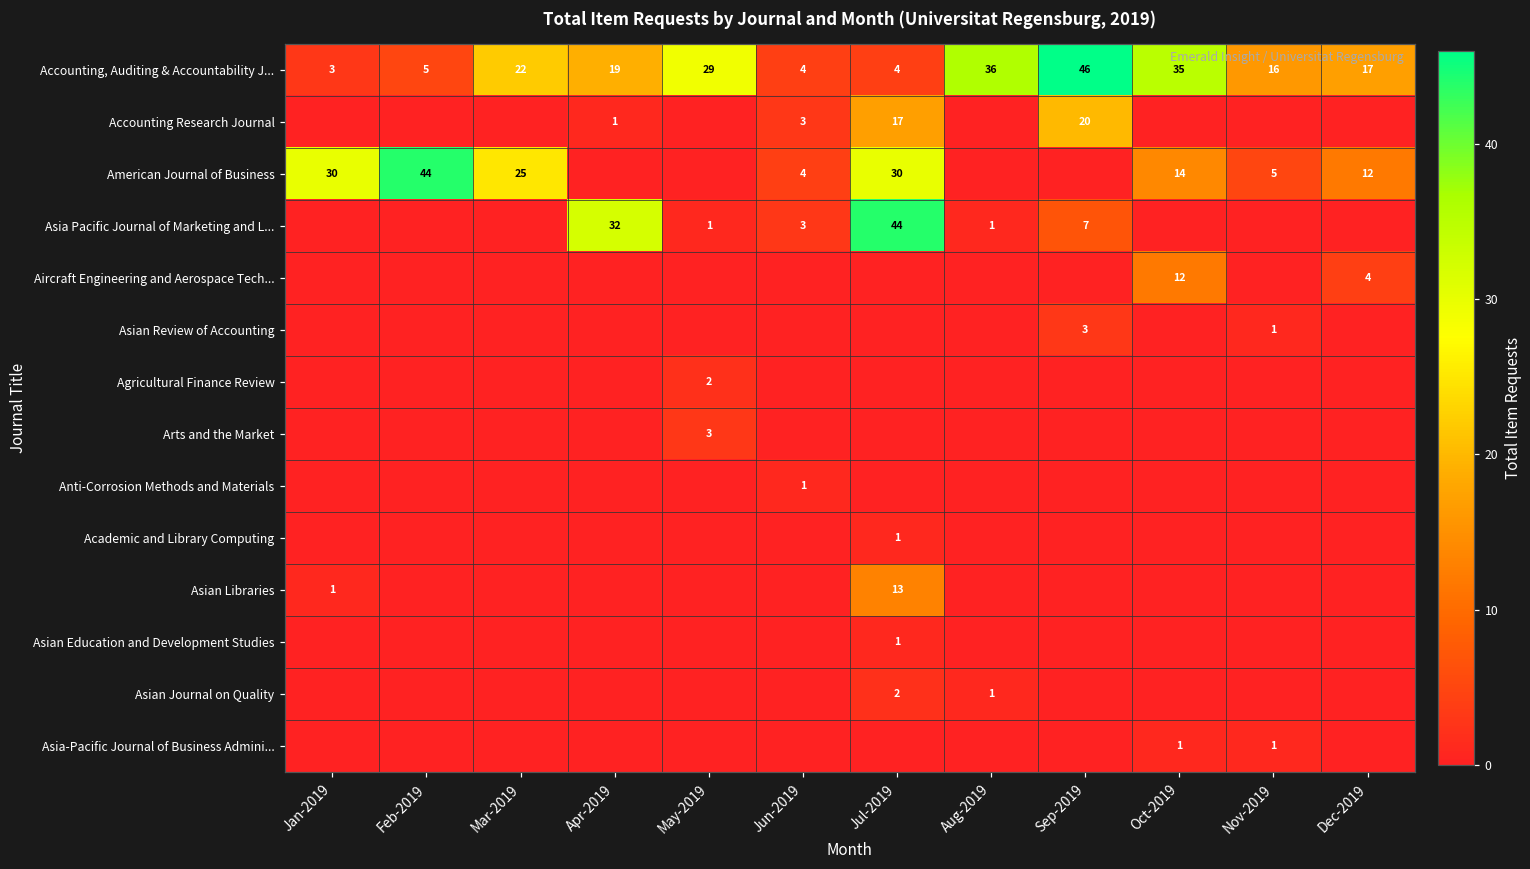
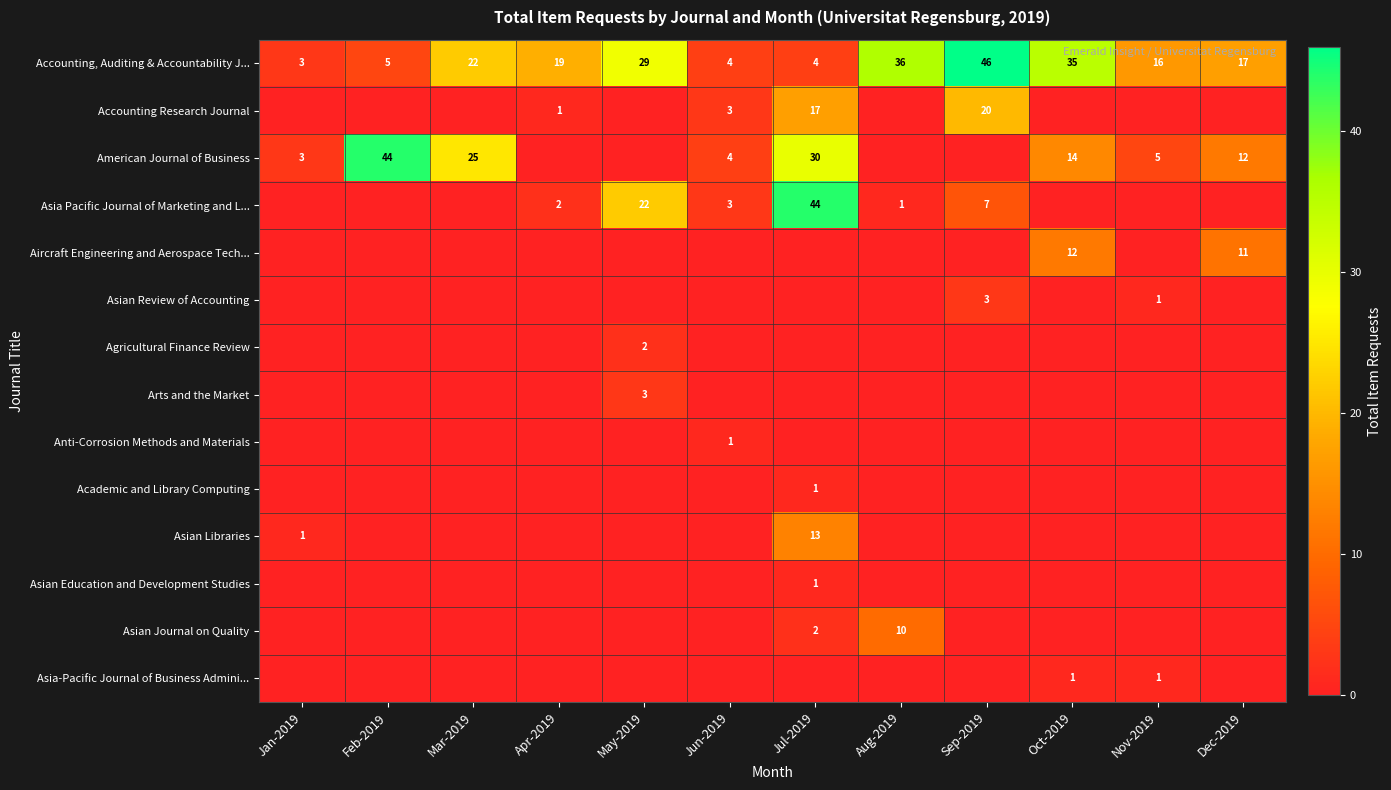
American Journal of Business, Jan-2019: 30 -> 3
Asia Pacific Journal of Marketing and L..., Apr-2019: 32 -> 2
Asia Pacific Journal of Marketing and L..., May-2019: 1 -> 22
Aircraft Engineering and Aerospace Tech..., Dec-2019: 4 -> 11
Asian Journal on Quality, Aug-2019: 1 -> 10
